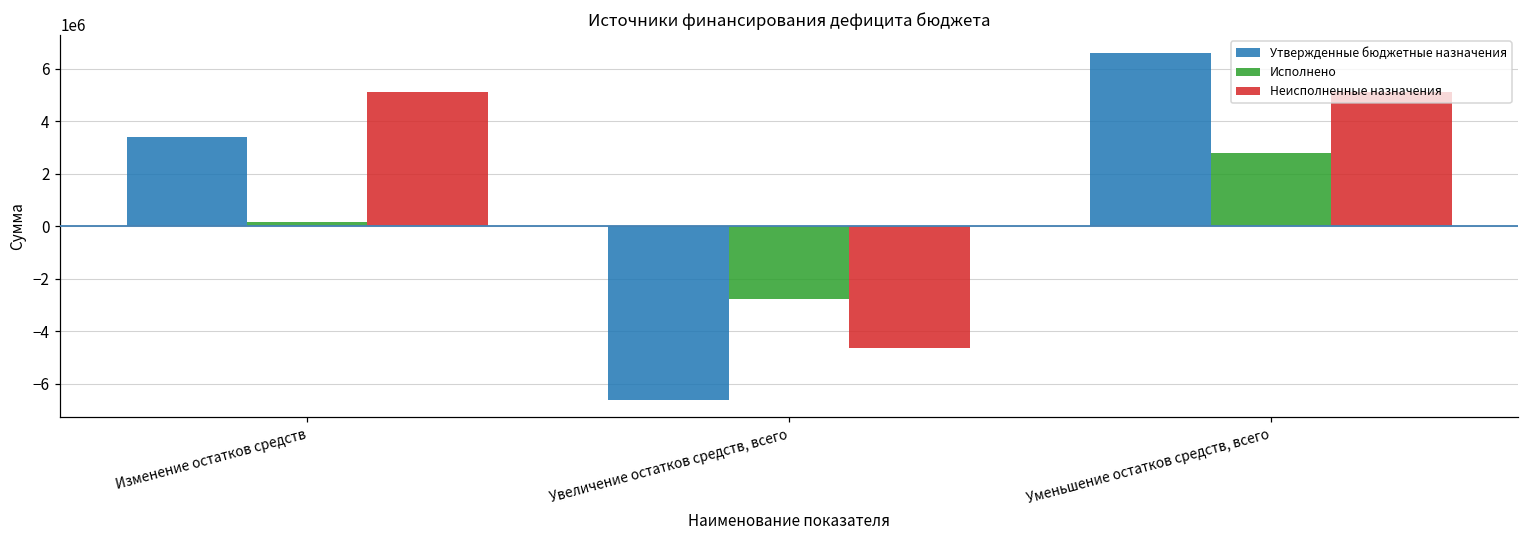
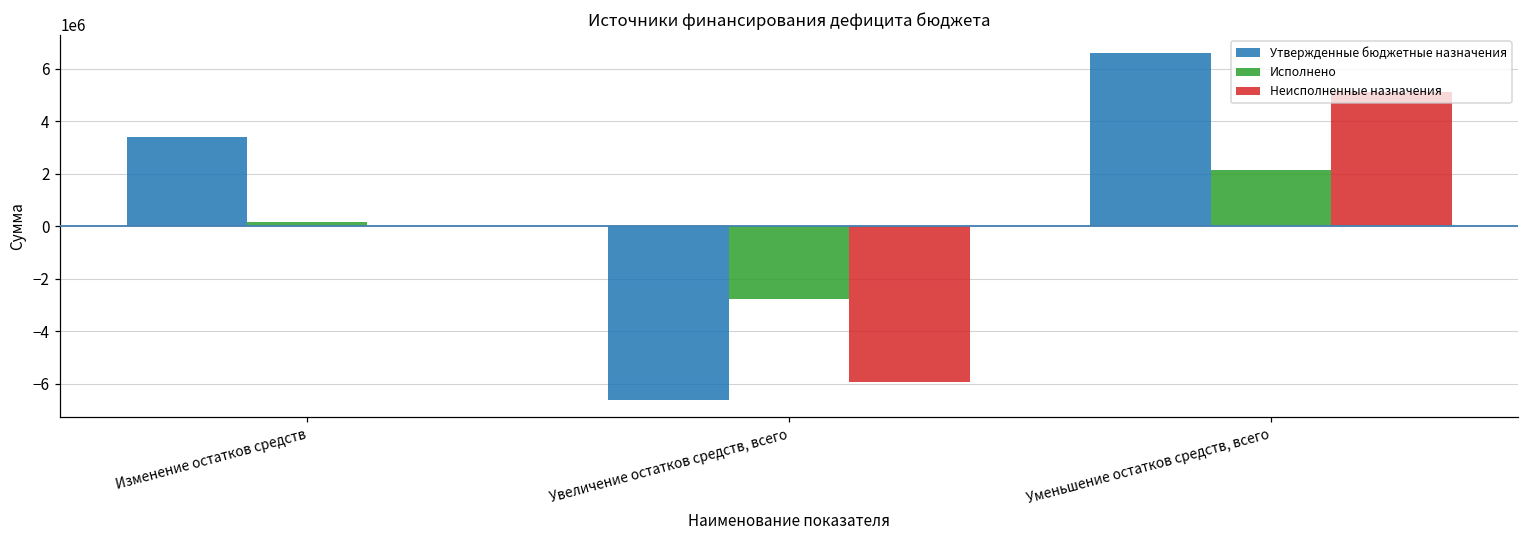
Неисполненные назначения, Изменение остатков средств: 5100000 -> 0
Неисполненные назначения, Увеличение остатков средств, всего: -4600000 -> -5900000
Исполнено, Уменьшение остатков средств, всего: 2800000 -> 2200000
